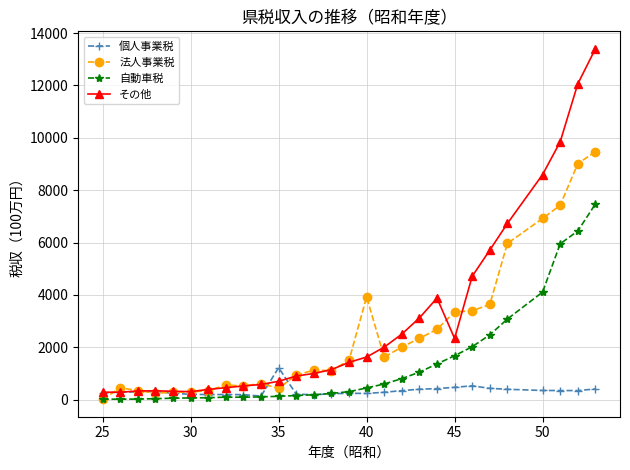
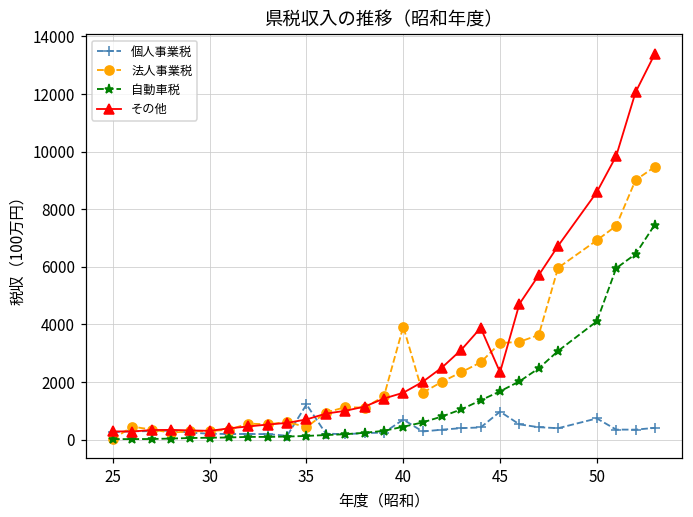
個人事業税, 40: 200 -> 700
個人事業税, 45: 500 -> 1000
個人事業税, 50: 400 -> 700
